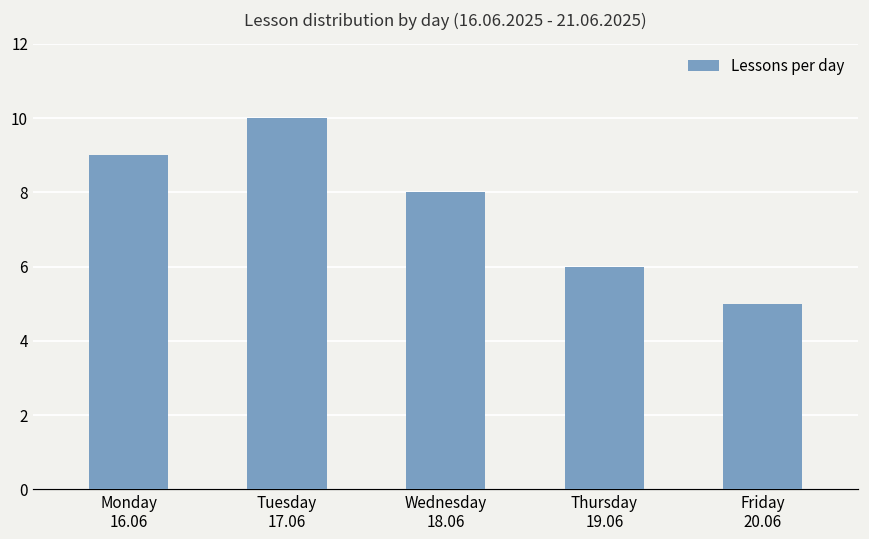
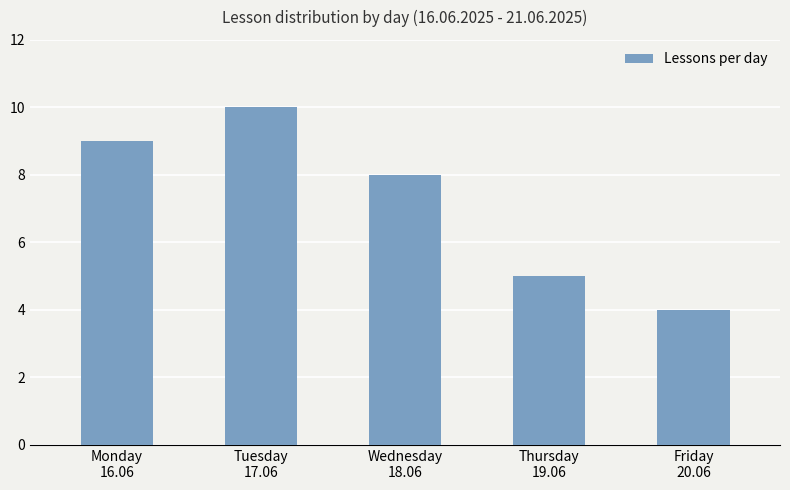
Thursday 19.06: 6 -> 5
Friday 20.06: 5 -> 4
